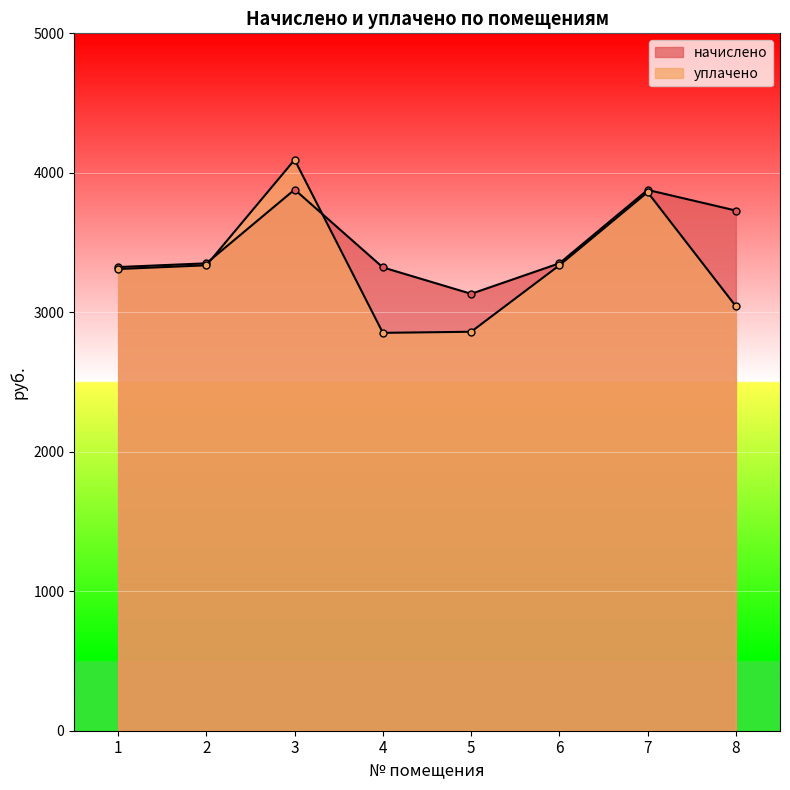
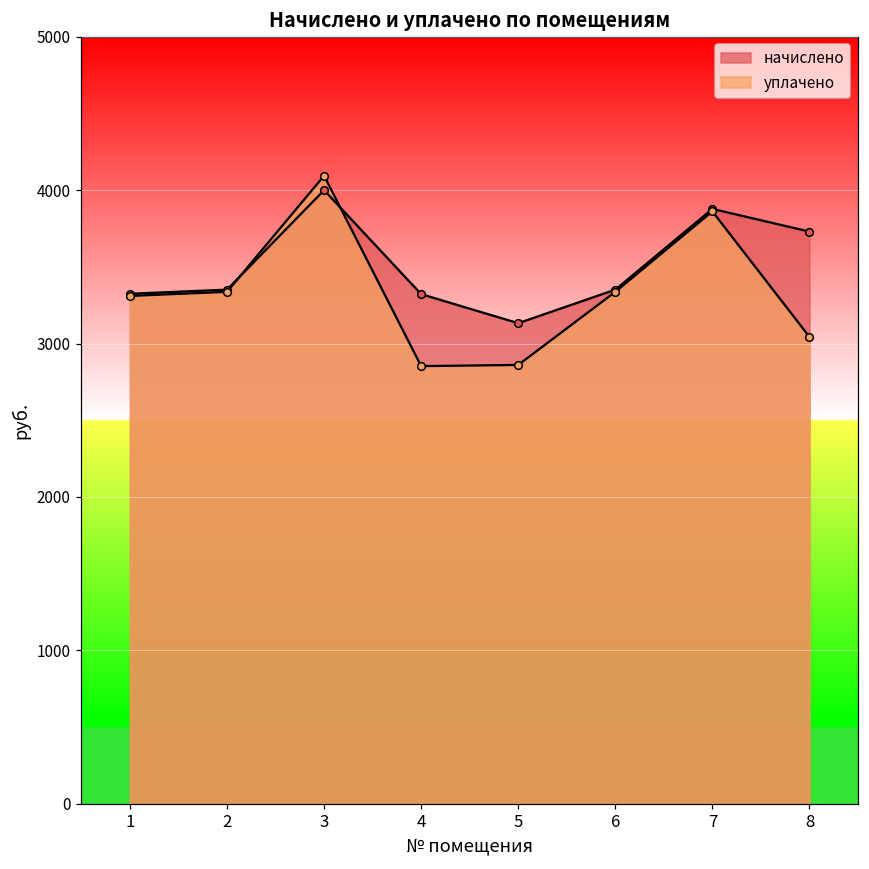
начислено, 3: 3880 -> 4000
